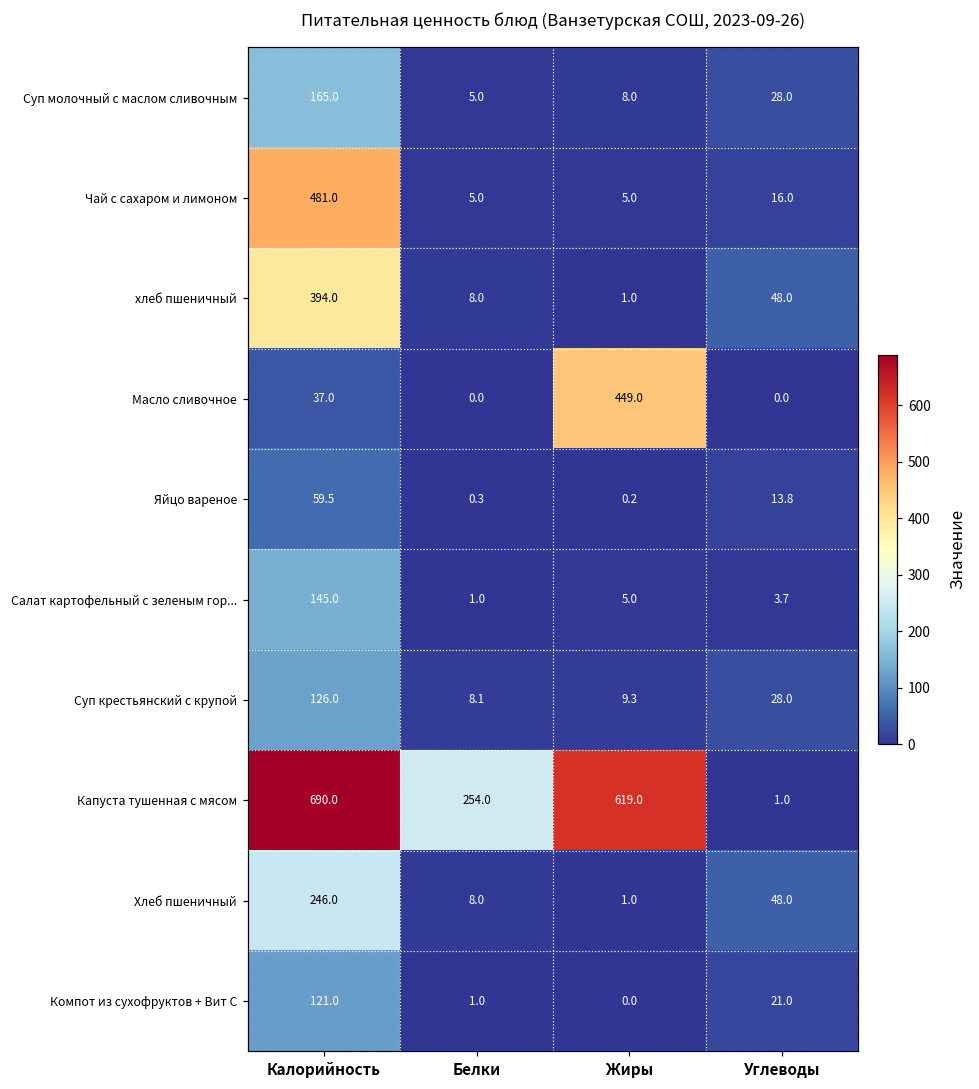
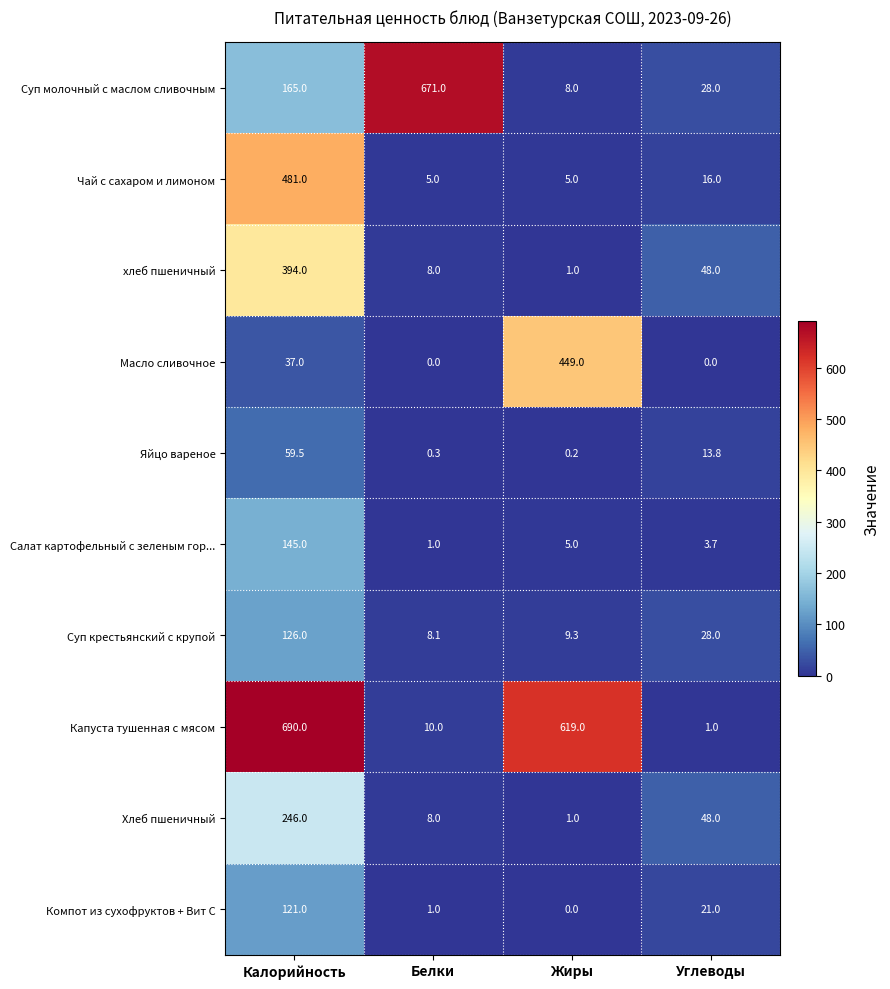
Суп молочный с маслом сливочным, Белки: 5.0 -> 671.0
Капуста тушенная с мясом, Белки: 254.0 -> 10.0
